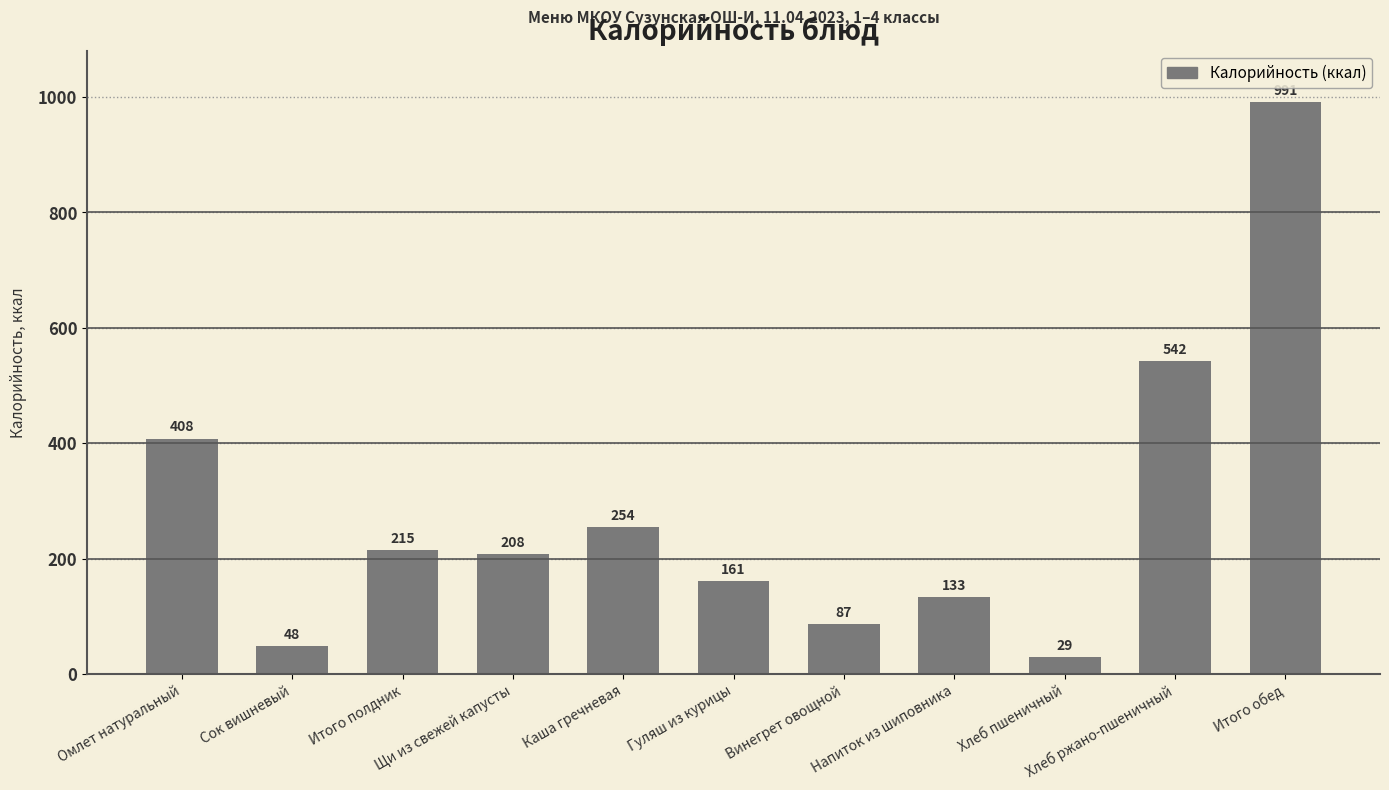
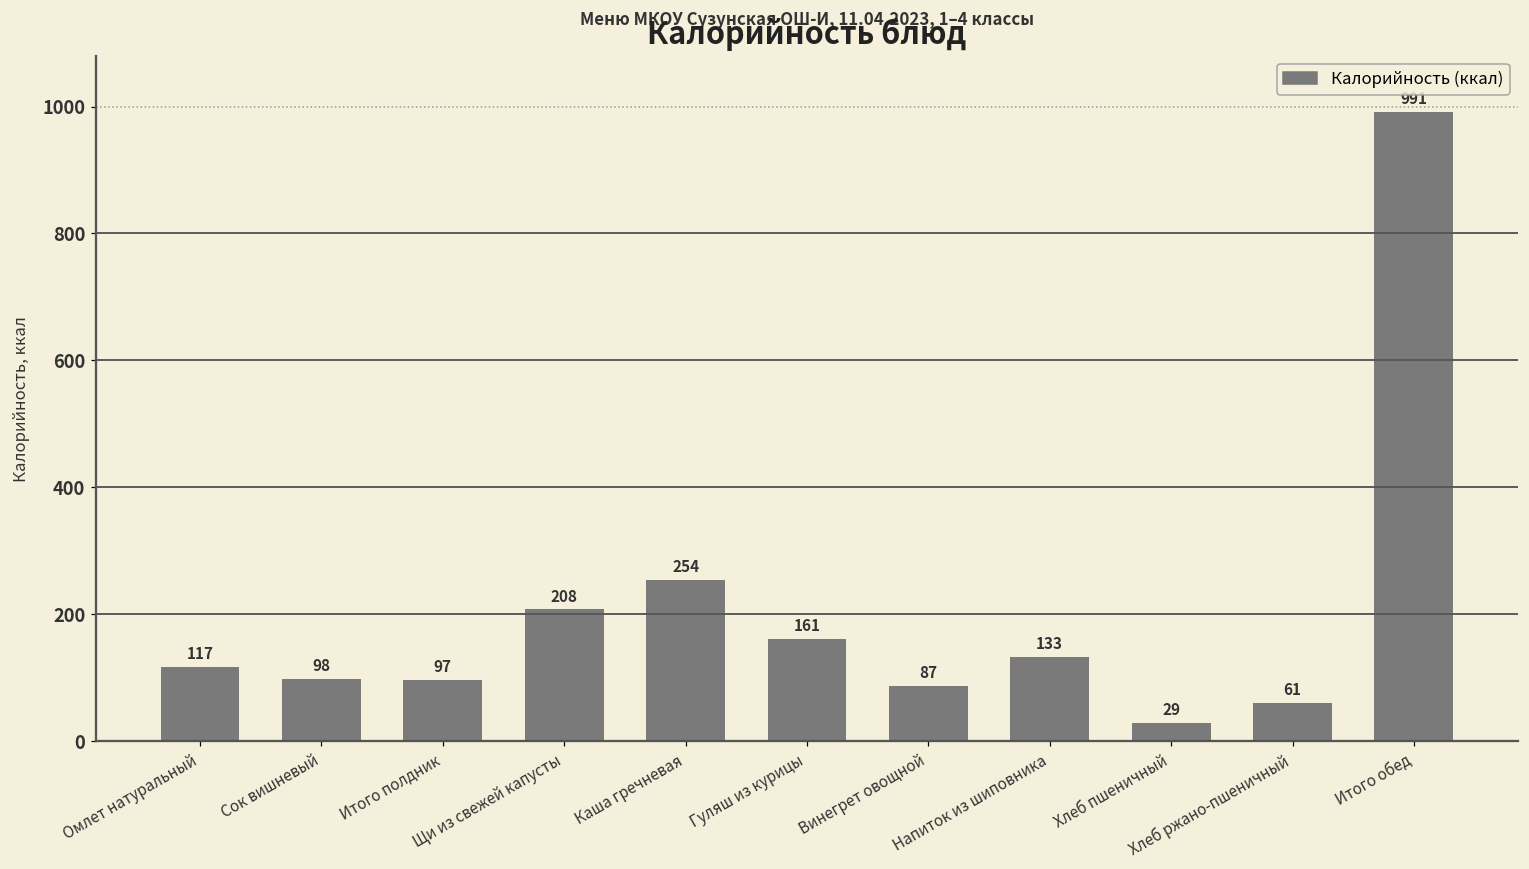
Омлет натуральный: 408 -> 117
Сок вишневый: 48 -> 98
Итого полдник: 215 -> 97
Хлеб ржано-пшеничный: 542 -> 61
